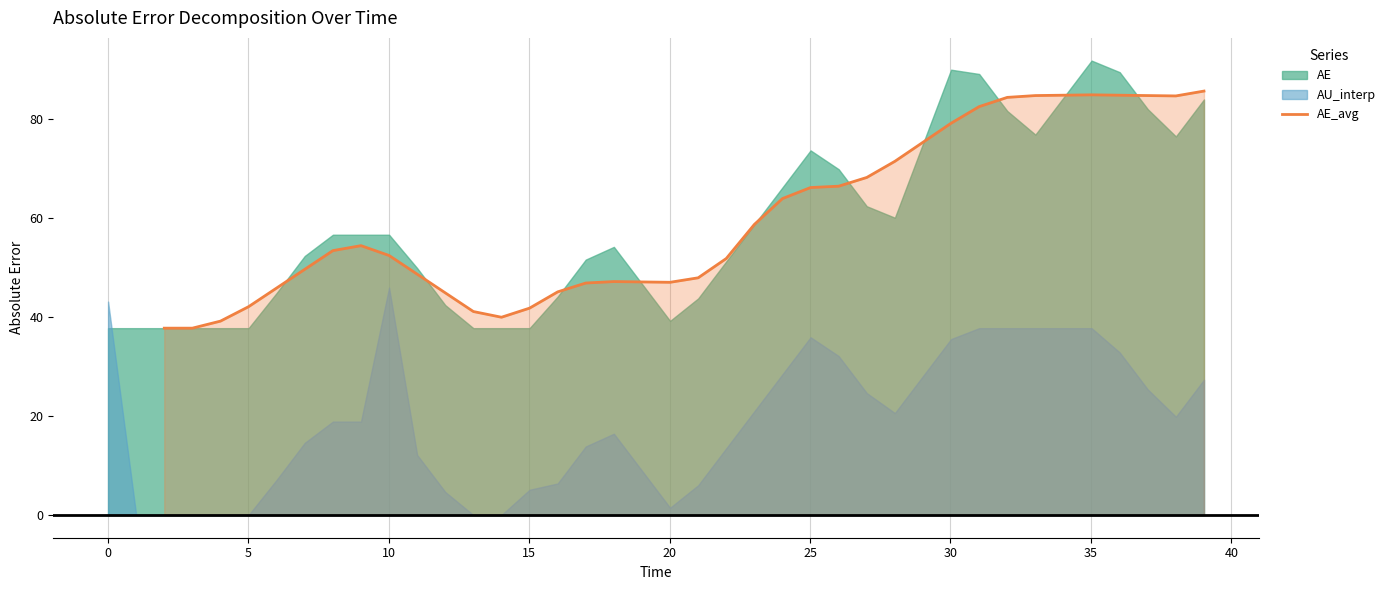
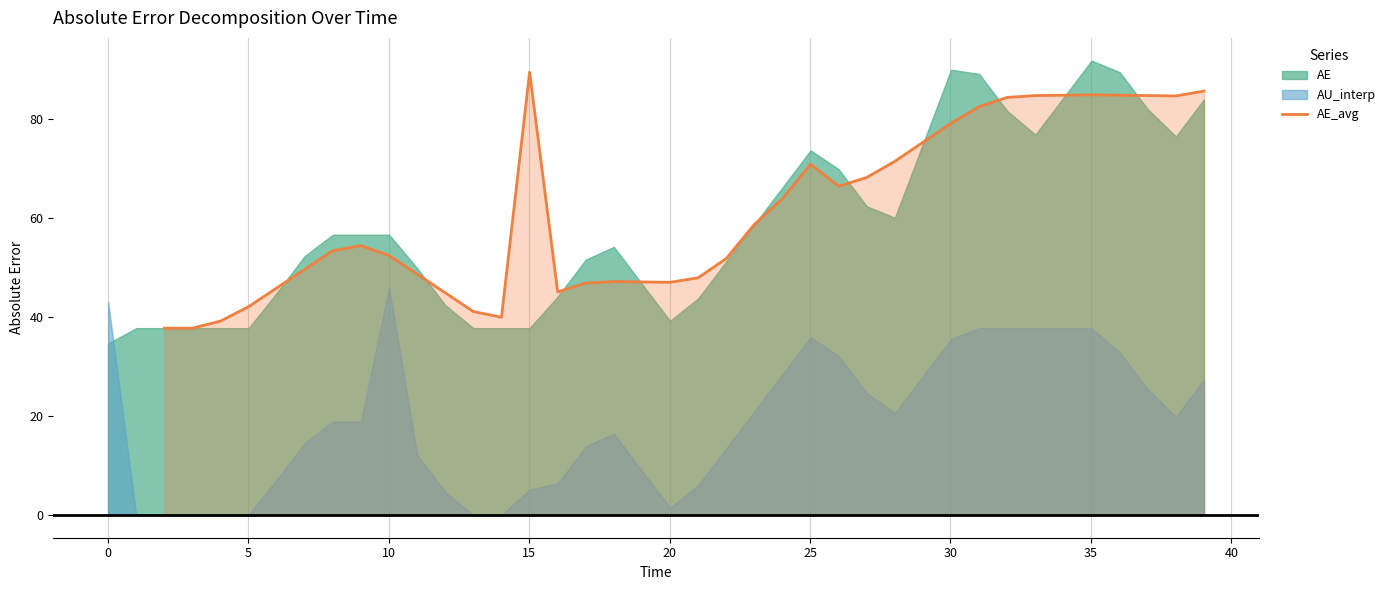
AE, 0: 38 -> 35
AE_avg, 15: 42 -> 89
AE_avg, 25: 66 -> 71
